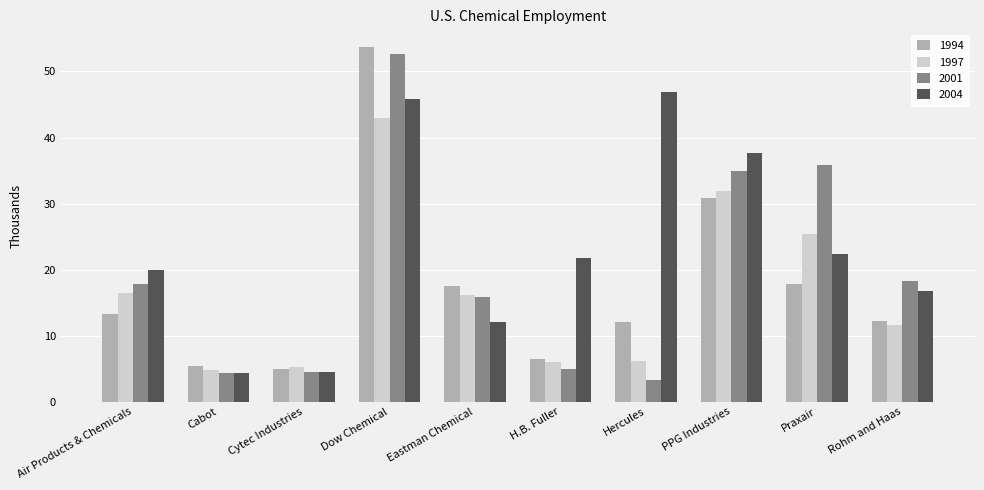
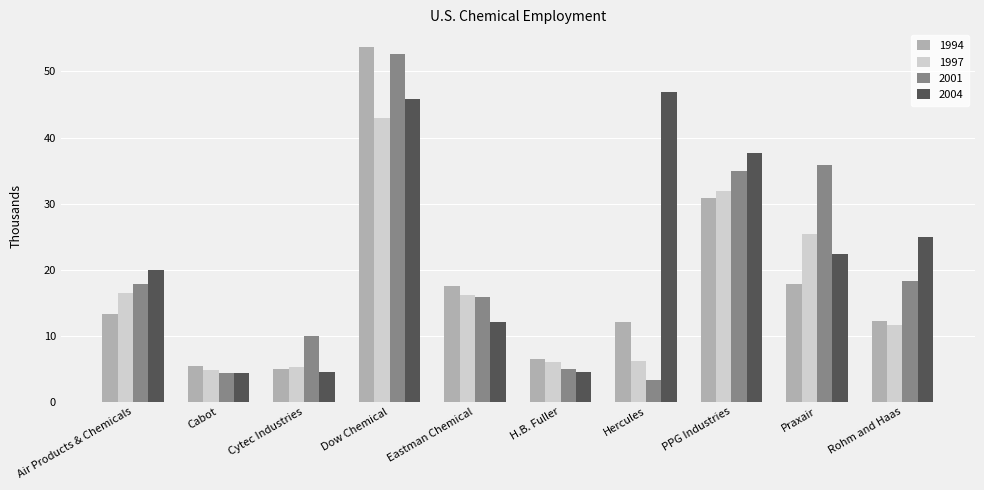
2001, Cytec Industries: 5 -> 10
2004, H.B. Fuller: 22 -> 5
2004, Rohm and Haas: 17 -> 25
